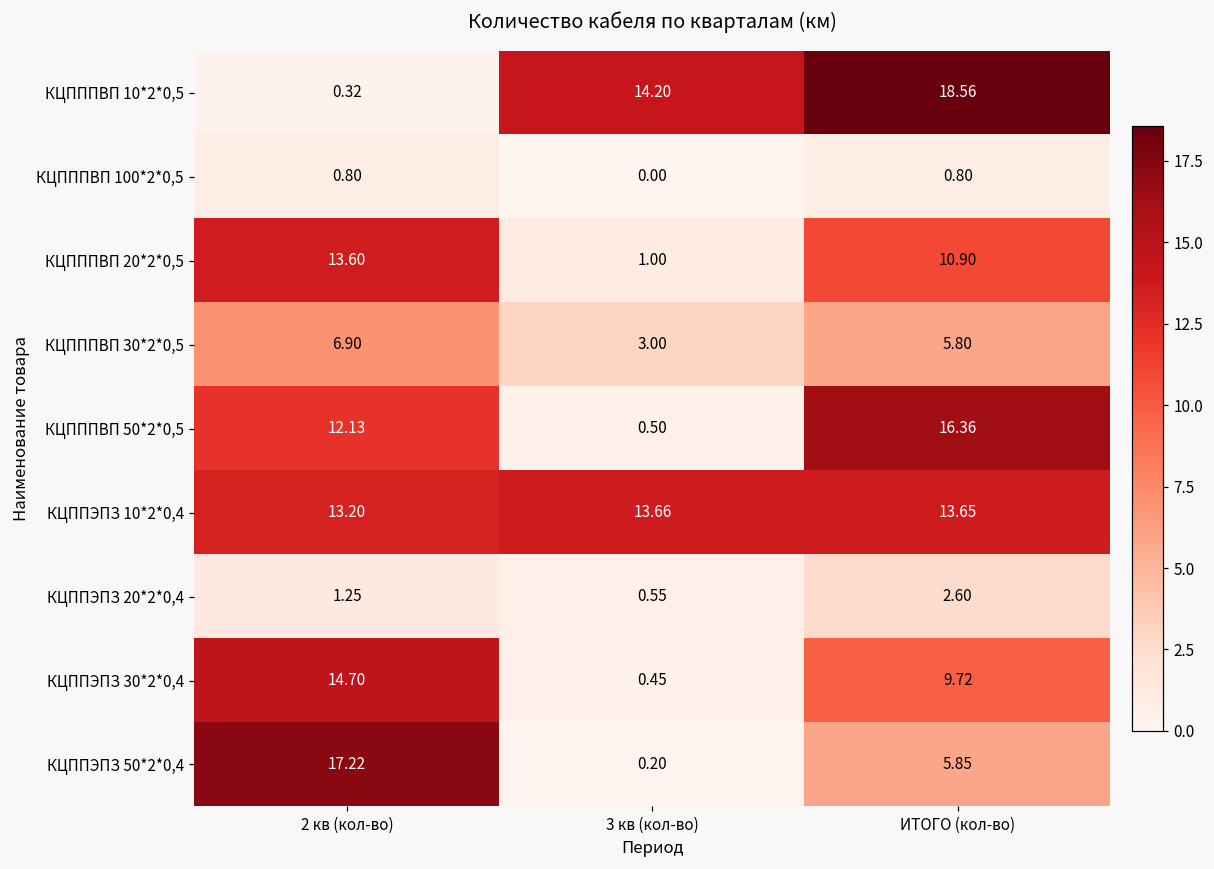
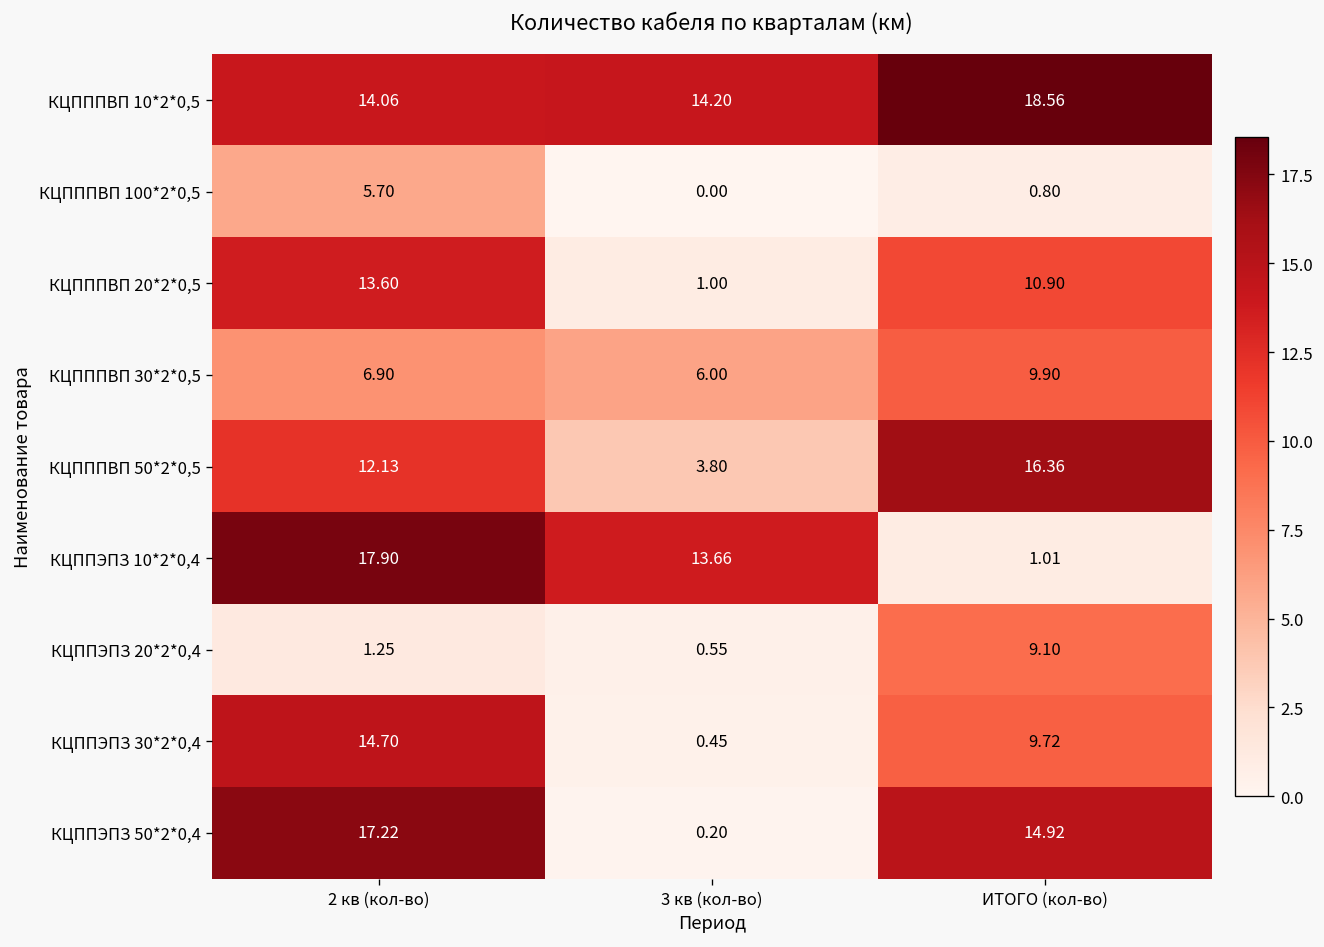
КЦПППВП 10*2*0,5, 2 кв (кол-во): 0.32 -> 14.06
КЦПППВП 100*2*0,5, 2 кв (кол-во): 0.80 -> 5.70
КЦПППВП 30*2*0,5, 3 кв (кол-во): 3.00 -> 6.00
КЦПППВП 30*2*0,5, ИТОГО (кол-во): 5.80 -> 9.90
КЦПППВП 50*2*0,5, 3 кв (кол-во): 0.50 -> 3.80
КЦППЭПЗ 10*2*0,4, 2 кв (кол-во): 13.20 -> 17.90
КЦППЭПЗ 10*2*0,4, ИТОГО (кол-во): 13.65 -> 1.01
КЦППЭПЗ 20*2*0,4, ИТОГО (кол-во): 2.60 -> 9.10
КЦППЭПЗ 50*2*0,4, ИТОГО (кол-во): 5.85 -> 14.92
